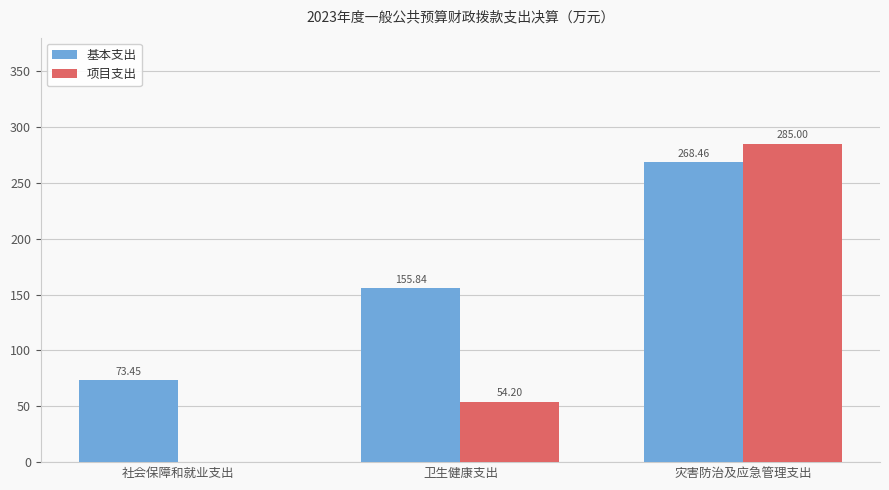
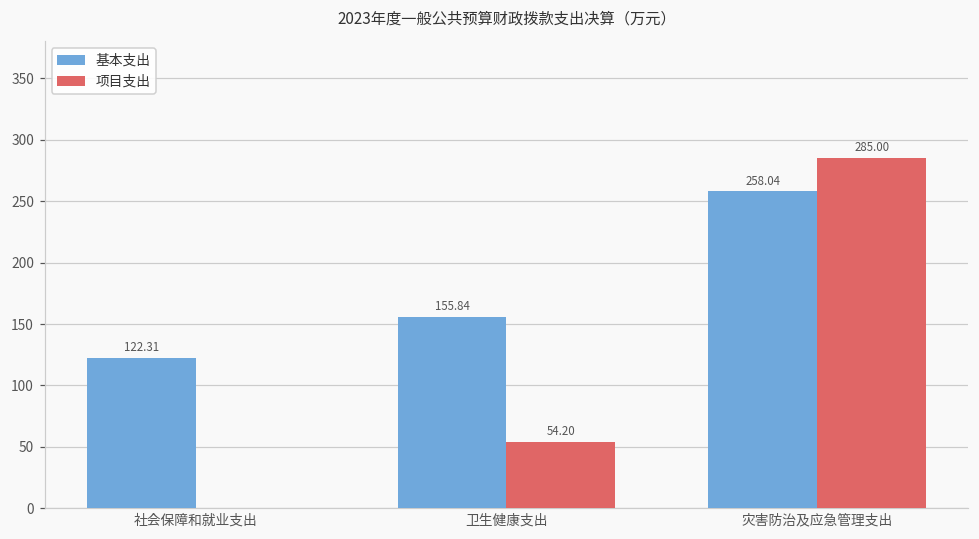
基本支出, 社会保障和就业支出: 73.45 -> 122.31
基本支出, 灾害防治及应急管理支出: 268.46 -> 258.04
